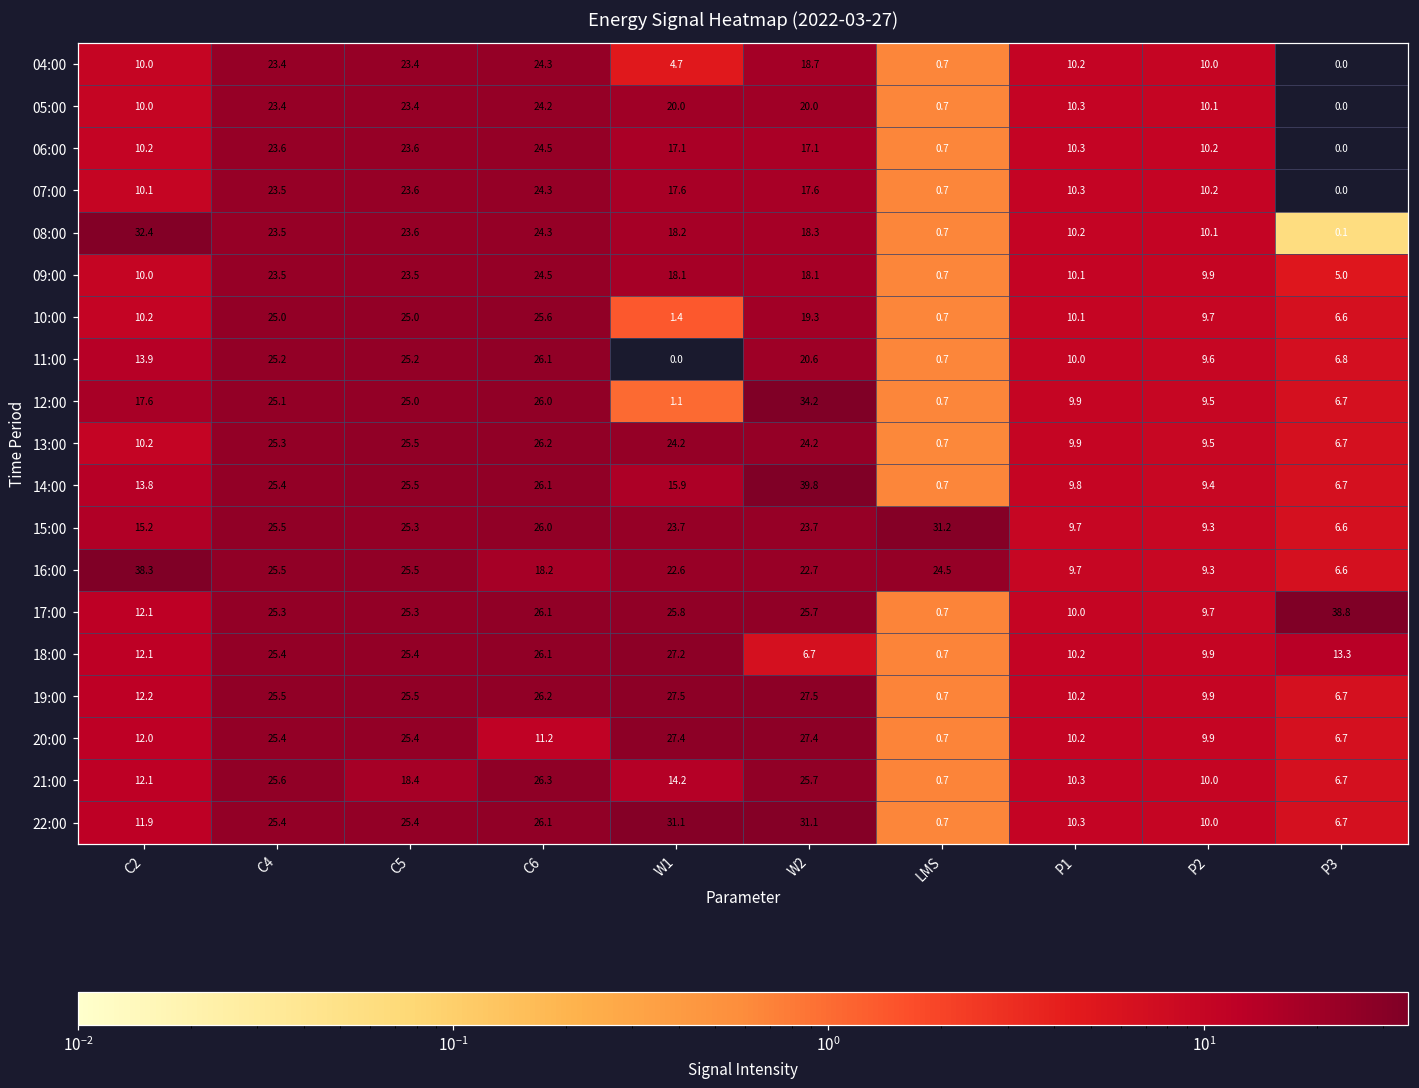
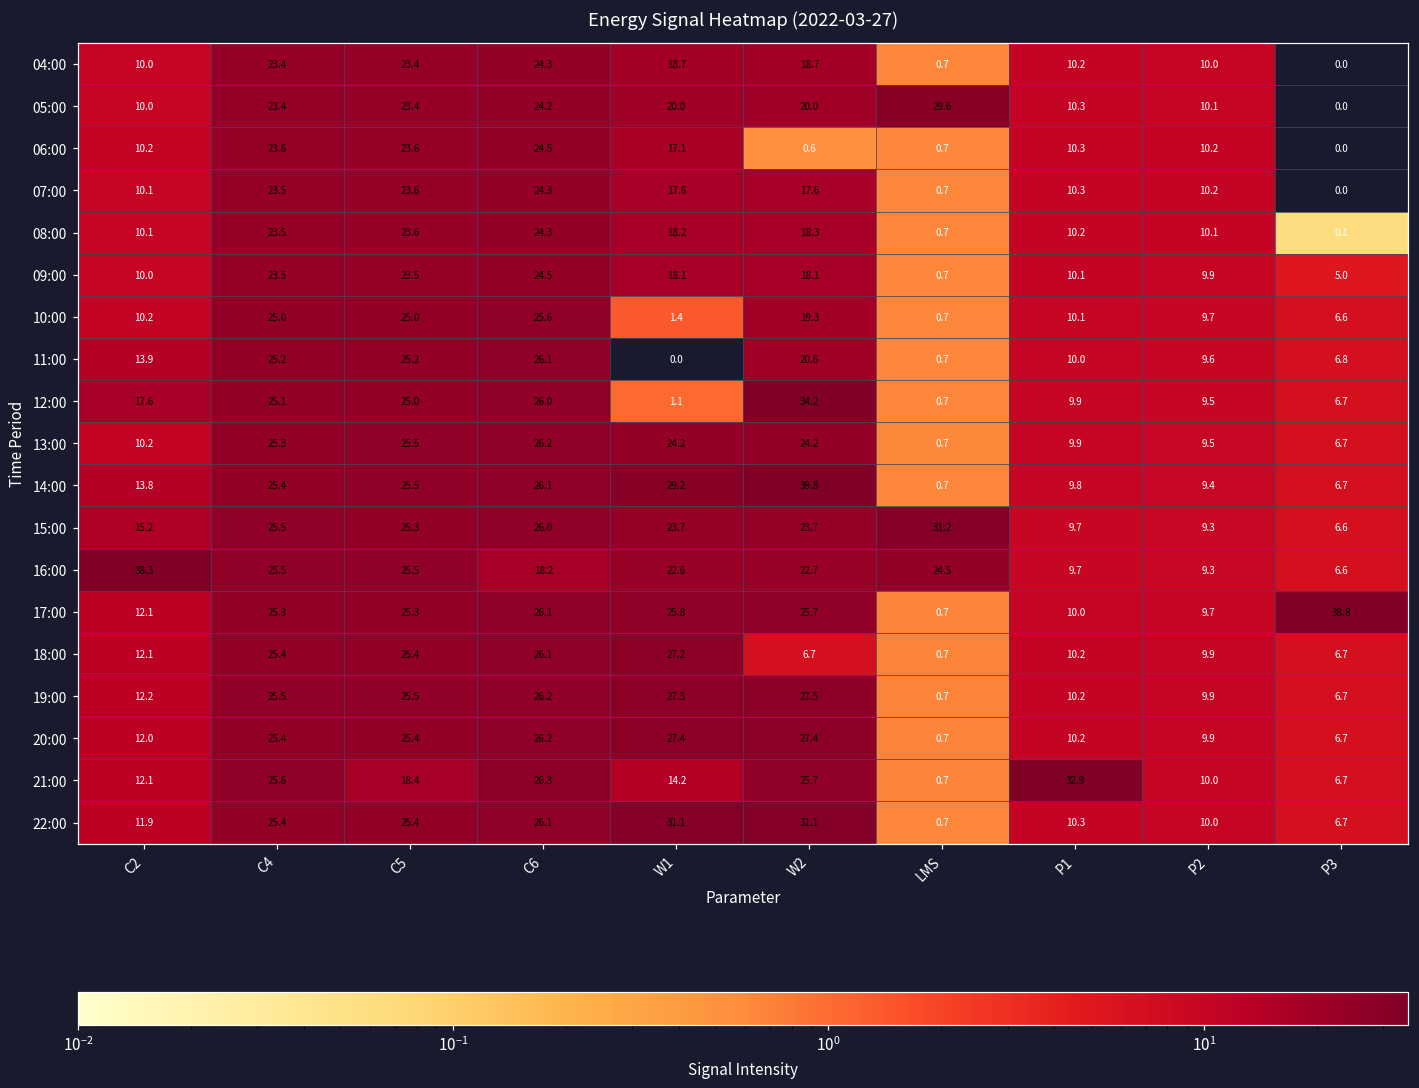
04:00, W1: 4.7 -> 18.7
05:00, LMS: 0.7 -> 29.6
06:00, W2: 17.1 -> 0.6
08:00, C2: 32.4 -> 10.1
14:00, W1: 15.9 -> 29.2
18:00, P3: 13.3 -> 6.7
20:00, C6: 11.2 -> 26.2
21:00, P1: 10.3 -> 32.9
